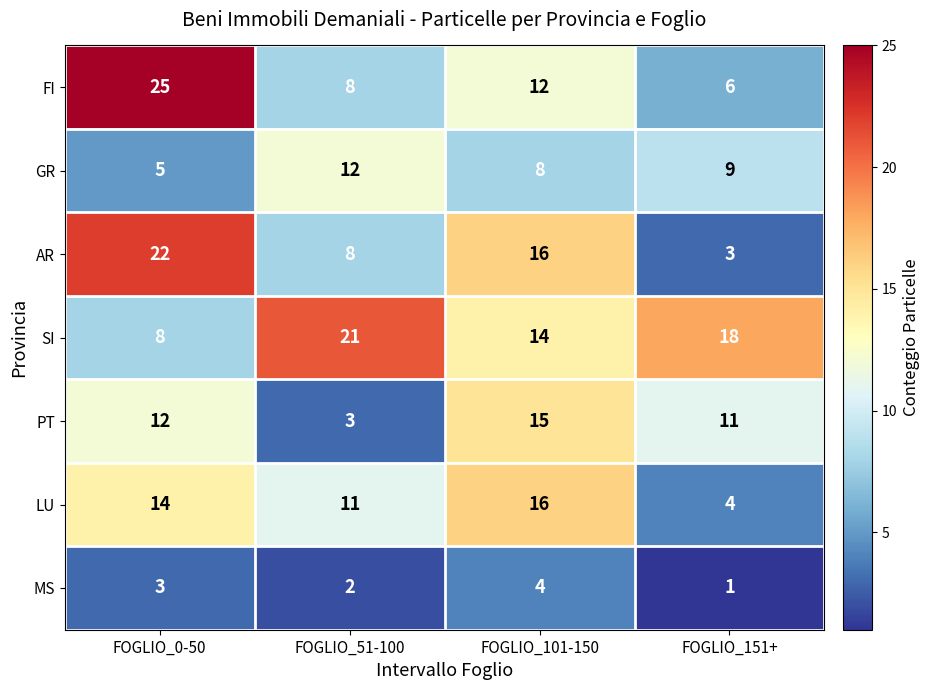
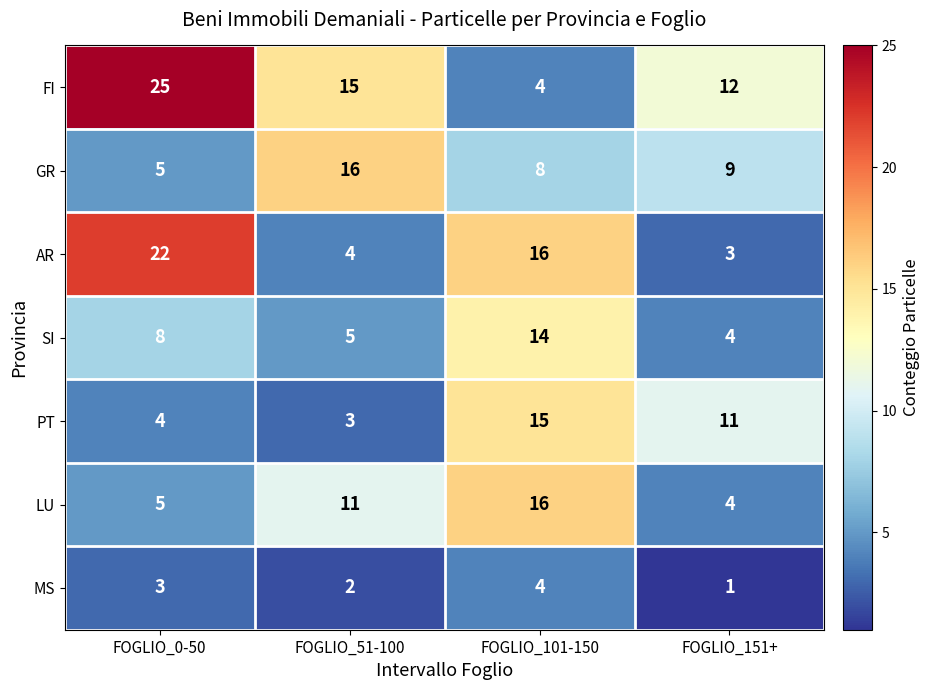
FI, FOGLIO_51-100: 8 -> 15
FI, FOGLIO_101-150: 12 -> 4
FI, FOGLIO_151+: 6 -> 12
GR, FOGLIO_51-100: 12 -> 16
AR, FOGLIO_51-100: 8 -> 4
SI, FOGLIO_51-100: 21 -> 5
SI, FOGLIO_151+: 18 -> 4
PT, FOGLIO_0-50: 12 -> 4
LU, FOGLIO_0-50: 14 -> 5
